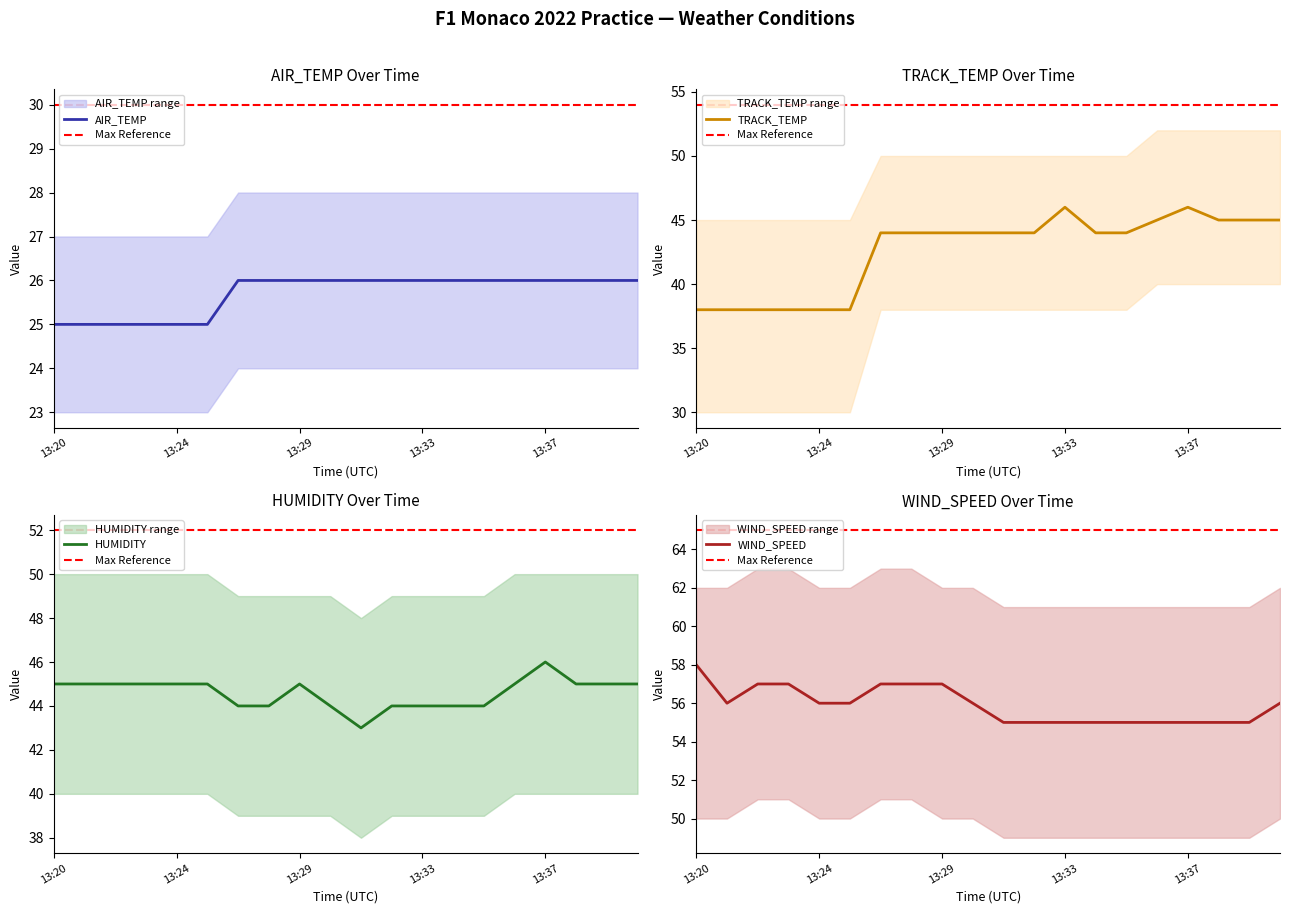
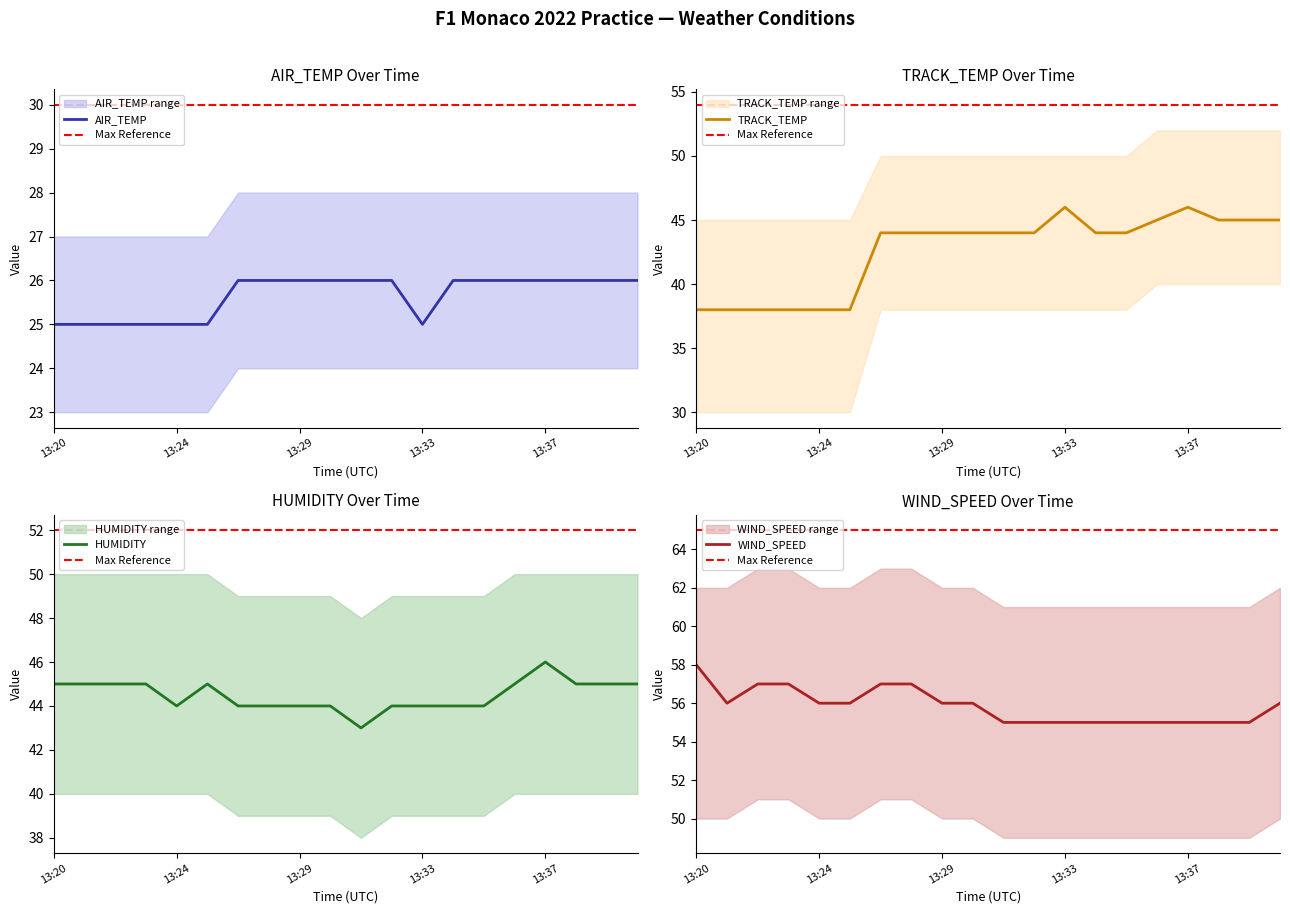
AIR_TEMP Over Time, AIR_TEMP, 13:33: 26 -> 25
HUMIDITY Over Time, HUMIDITY, 13:24: 45 -> 44
HUMIDITY Over Time, HUMIDITY, 13:29: 45 -> 44
WIND_SPEED Over Time, WIND_SPEED, 13:29: 57 -> 56
